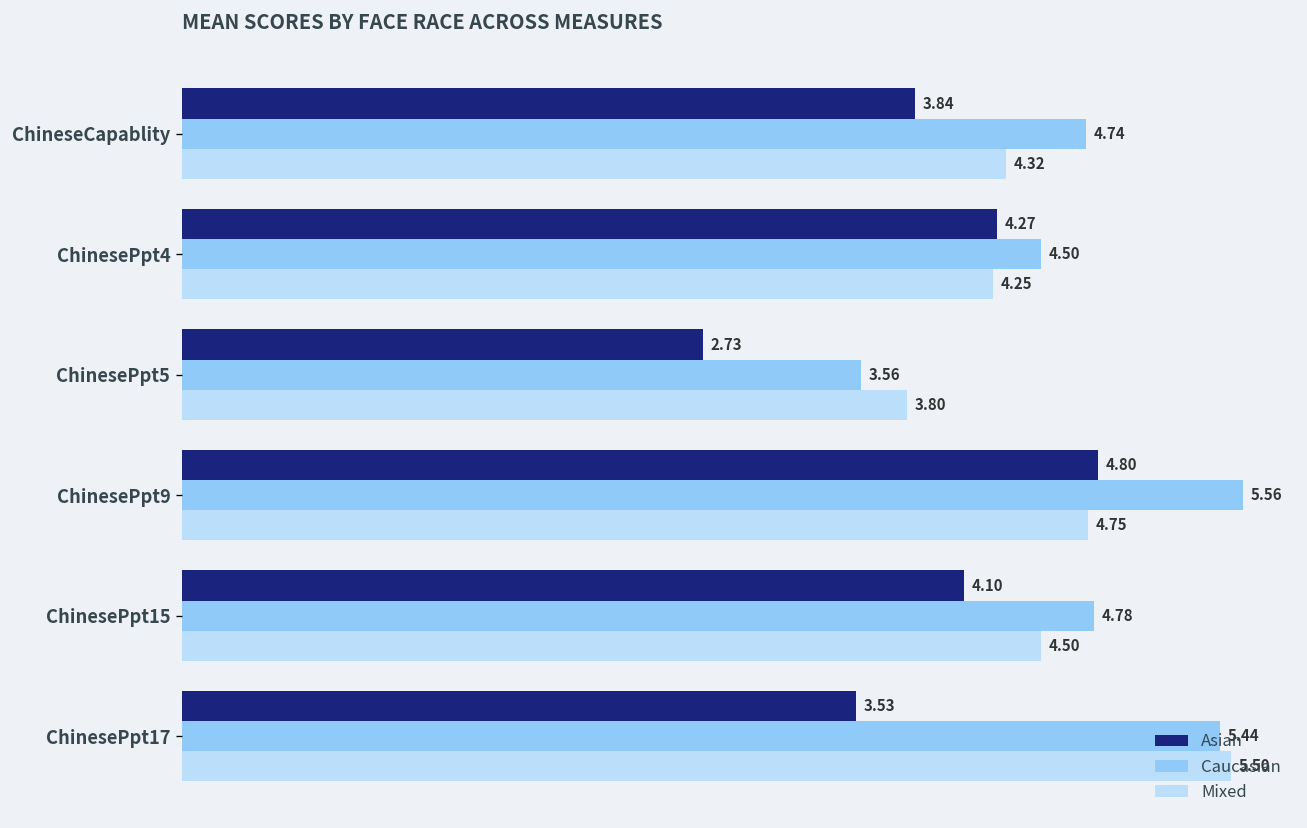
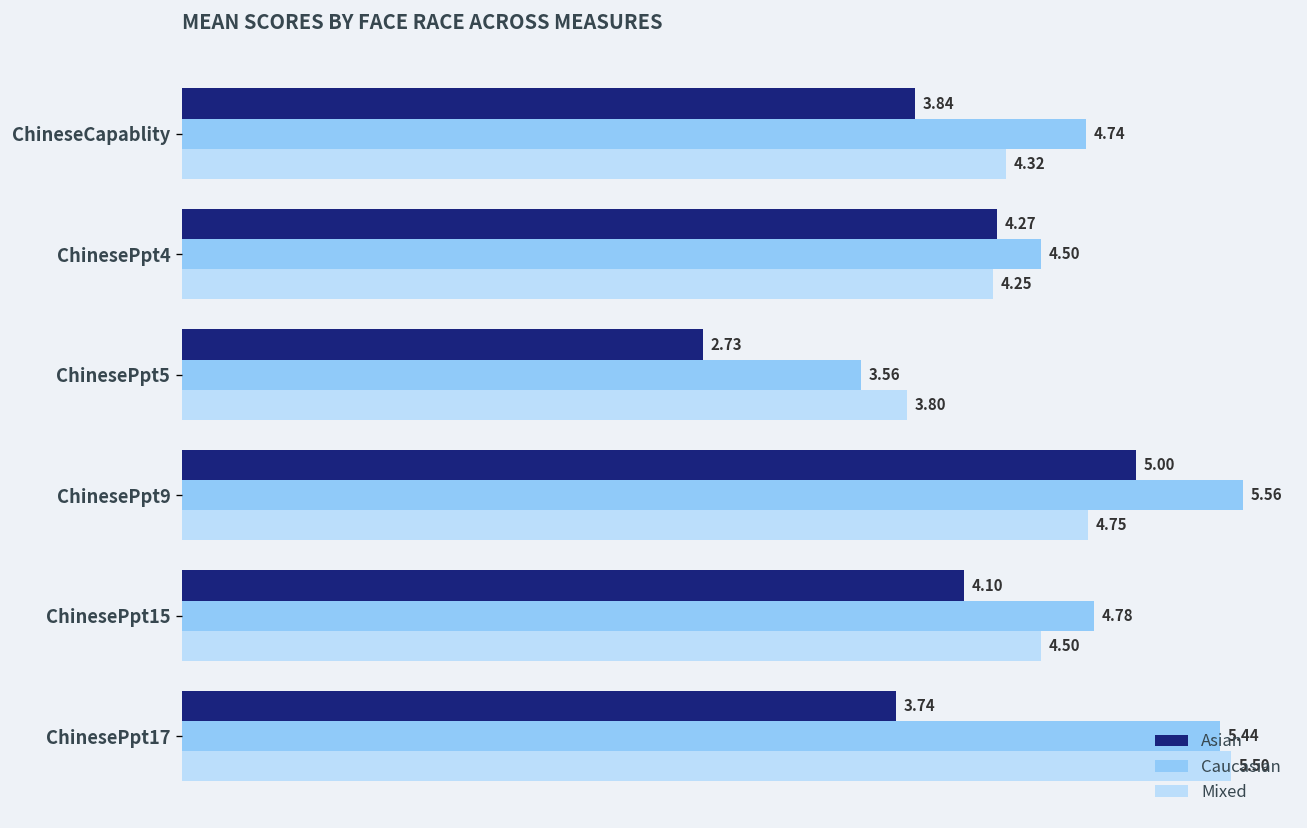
Asian, ChinesePpt9: 4.80 -> 5.00
Asian, ChinesePpt17: 3.53 -> 3.74
